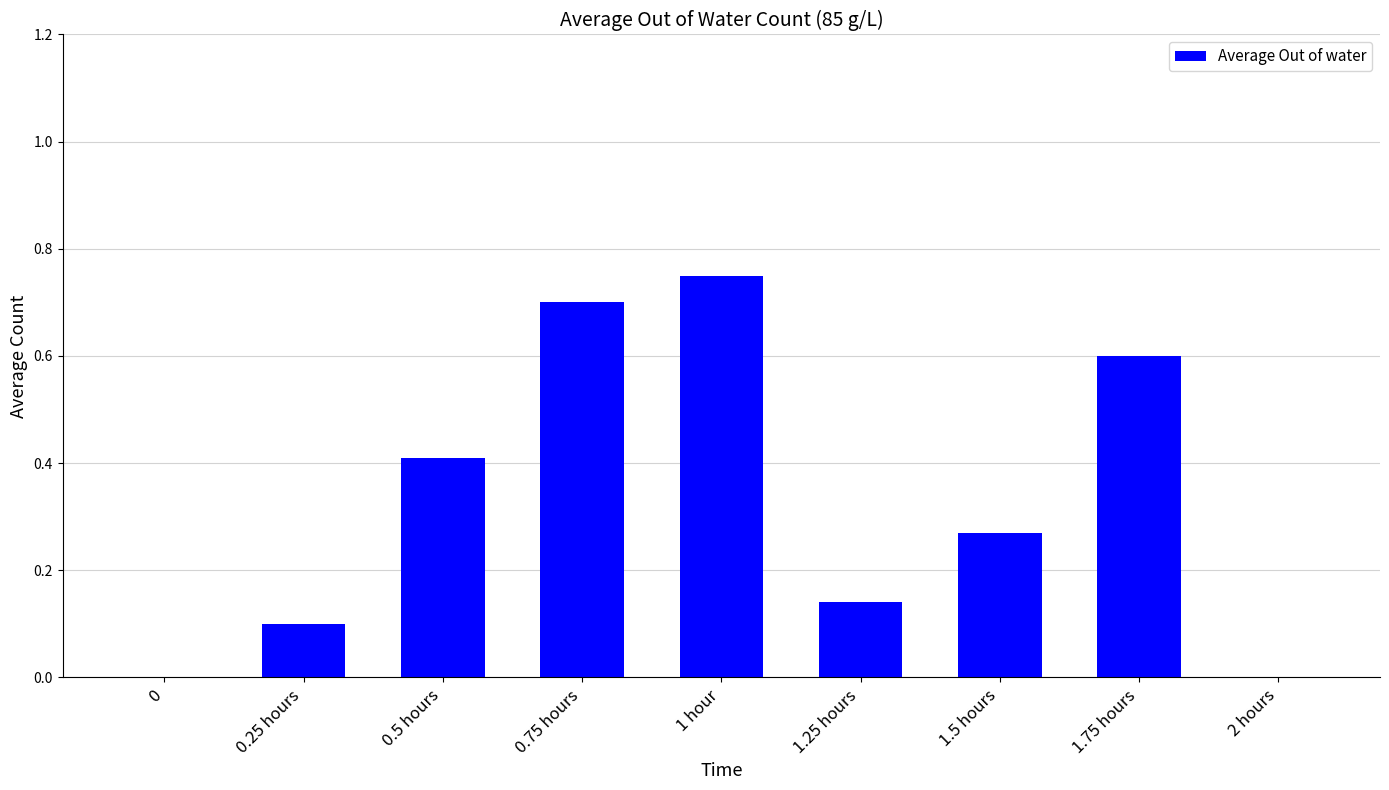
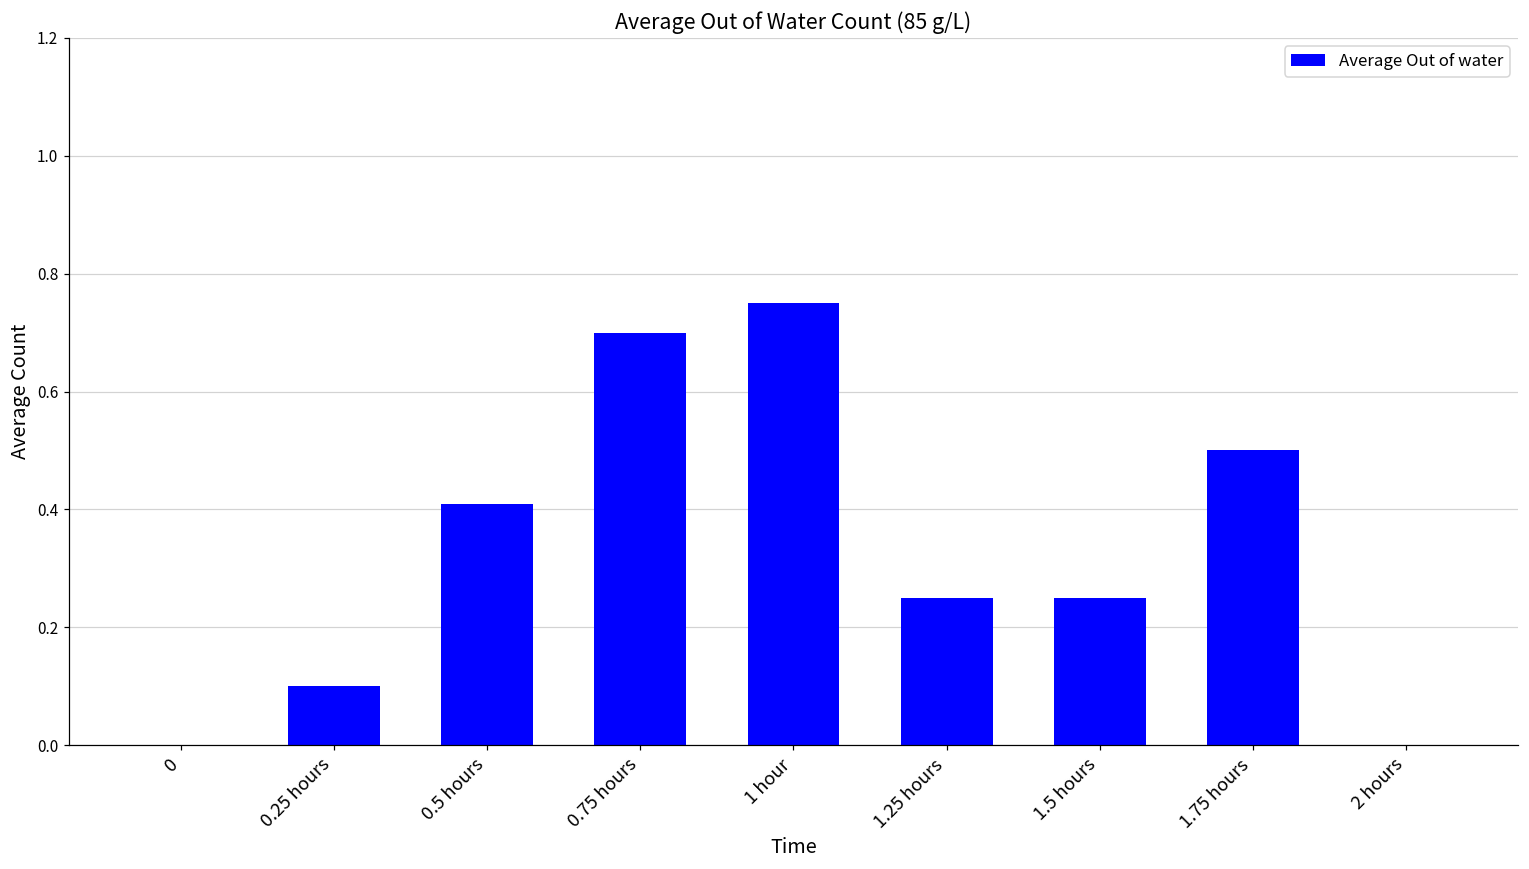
1.25 hours: 0.14 -> 0.25
1.5 hours: 0.27 -> 0.25
1.75 hours: 0.6 -> 0.5
